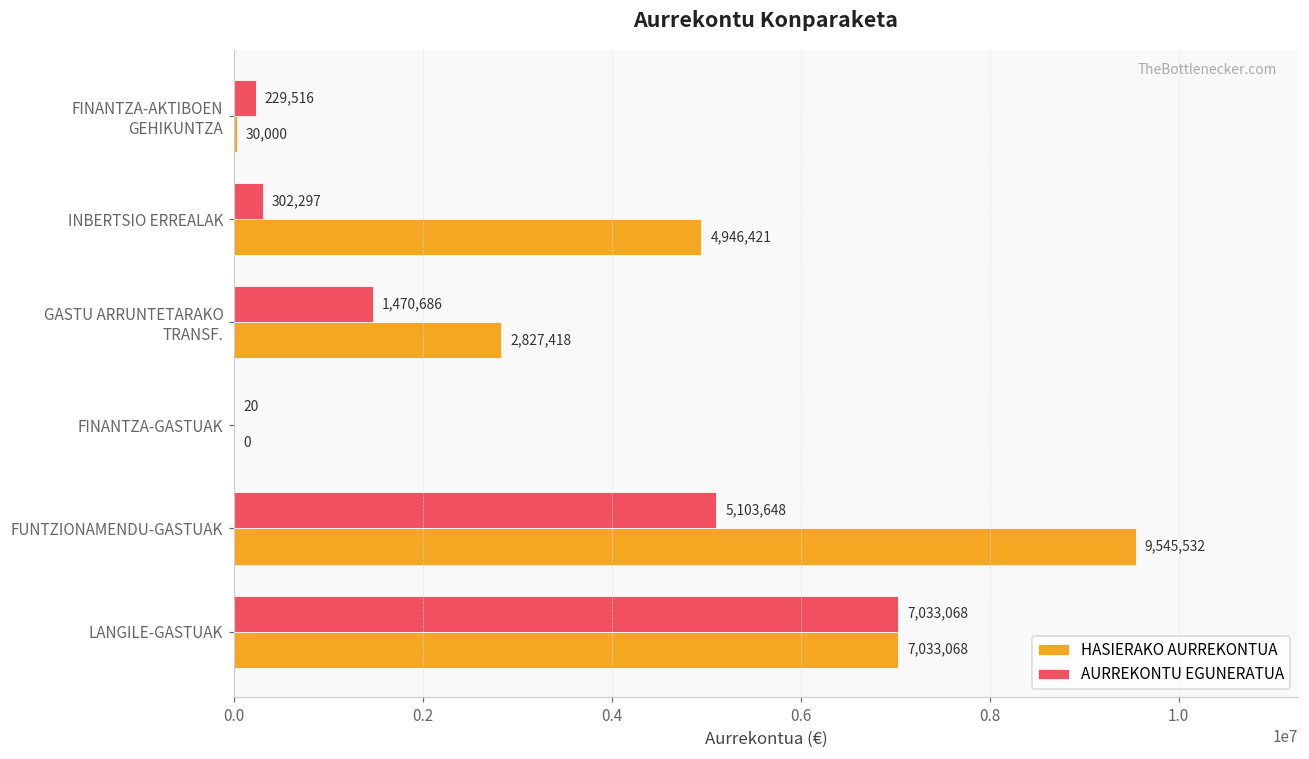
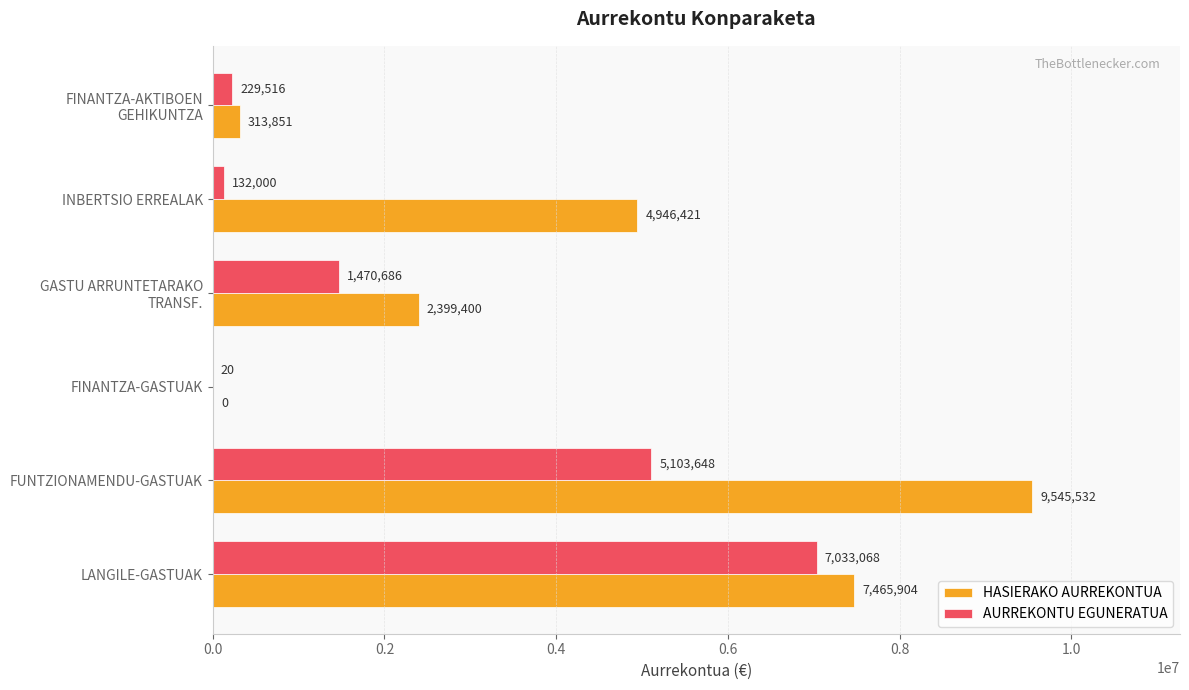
HASIERAKO AURREKONTUA, FINANTZA-AKTIBOEN GEHIKUNTZA: 30,000 -> 313,851
AURREKONTU EGUNERATUA, INBERTSIO ERREALAK: 302,297 -> 132,000
HASIERAKO AURREKONTUA, GASTU ARRUNTETARAKO TRANSF.: 2,827,418 -> 2,399,400
HASIERAKO AURREKONTUA, LANGILE-GASTUAK: 7,033,068 -> 7,465,904
